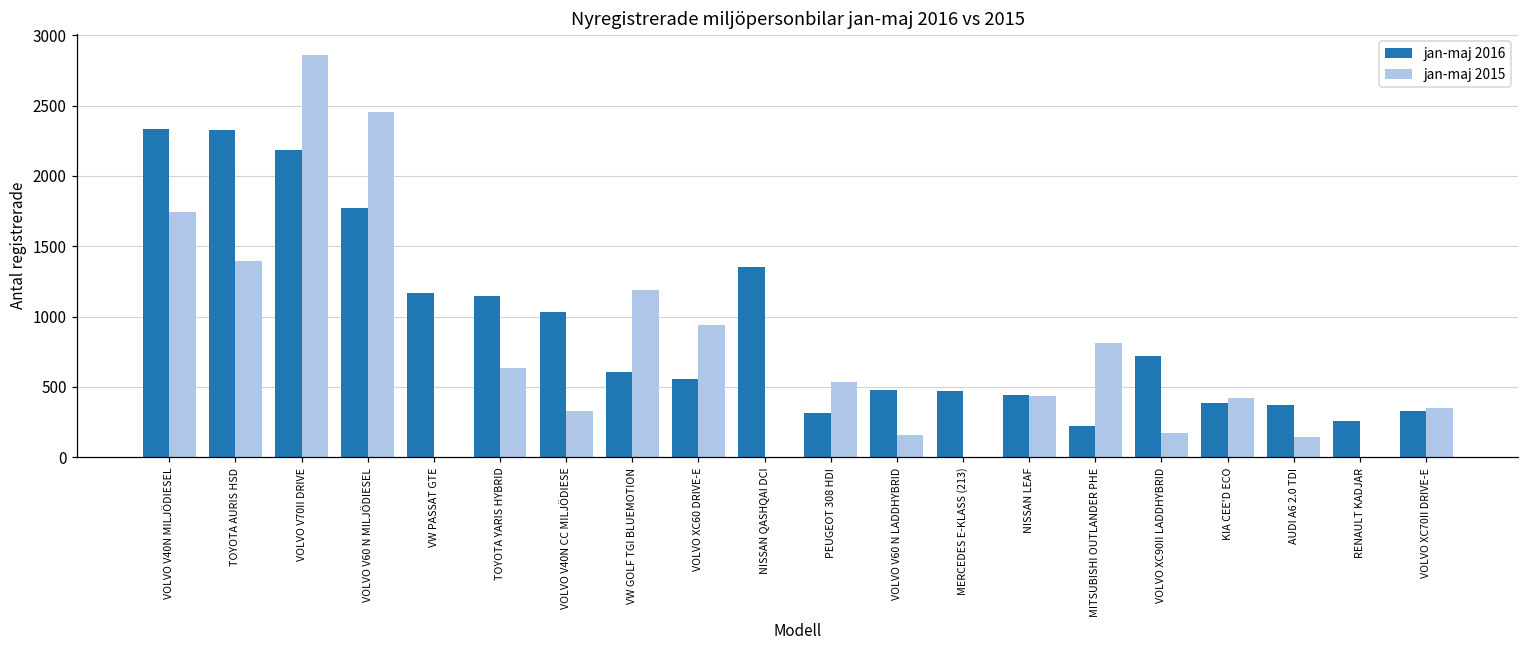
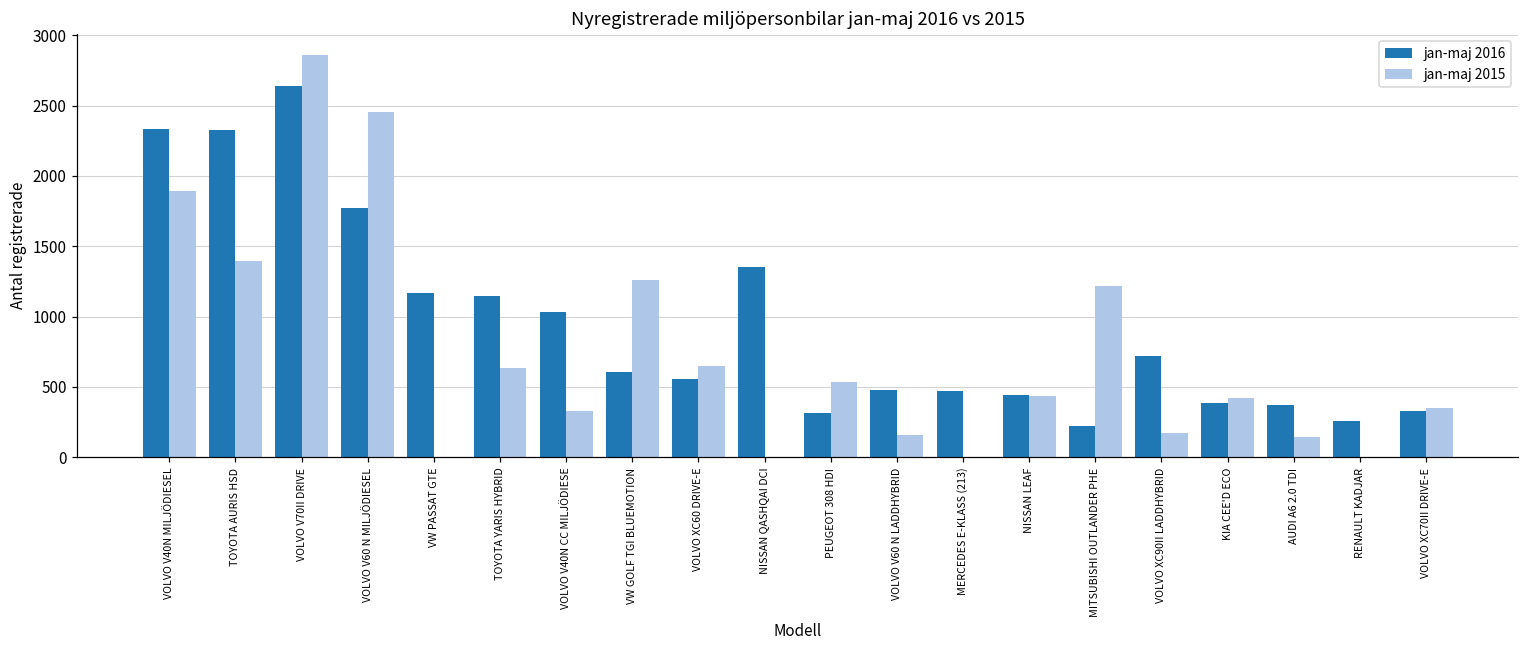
jan-maj 2015, VOLVO V40N MILJÖDIESEL: 1750 -> 1890
jan-maj 2016, VOLVO V70II DRIVE: 2180 -> 2640
jan-maj 2015, VW GOLF TGI BLUEMOTION: 1190 -> 1260
jan-maj 2015, VOLVO XC60 DRIVE-E: 940 -> 650
jan-maj 2015, MITSUBISHI OUTLANDER PHE: 810 -> 1210
